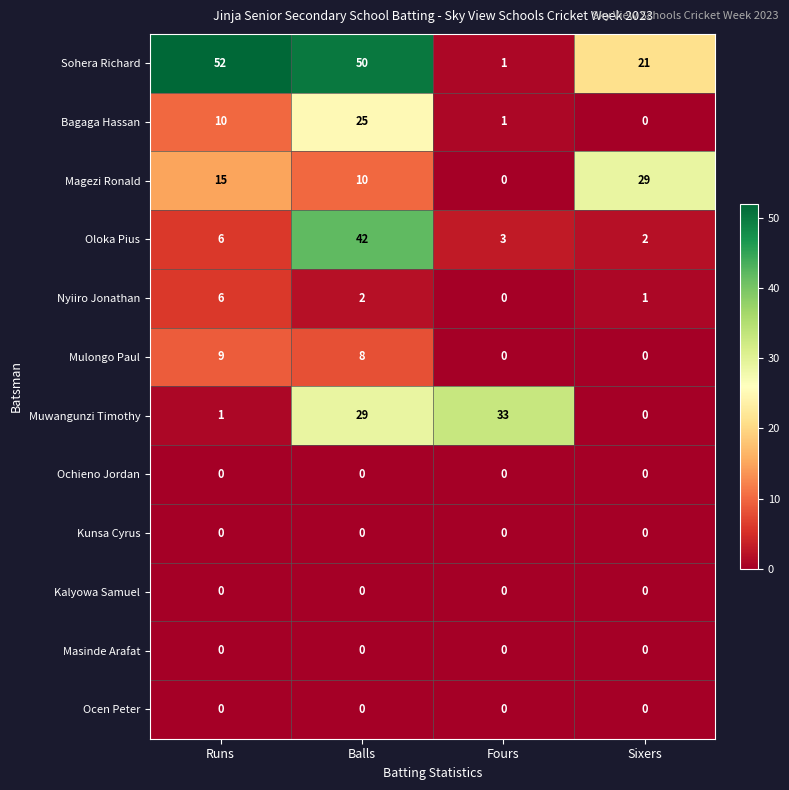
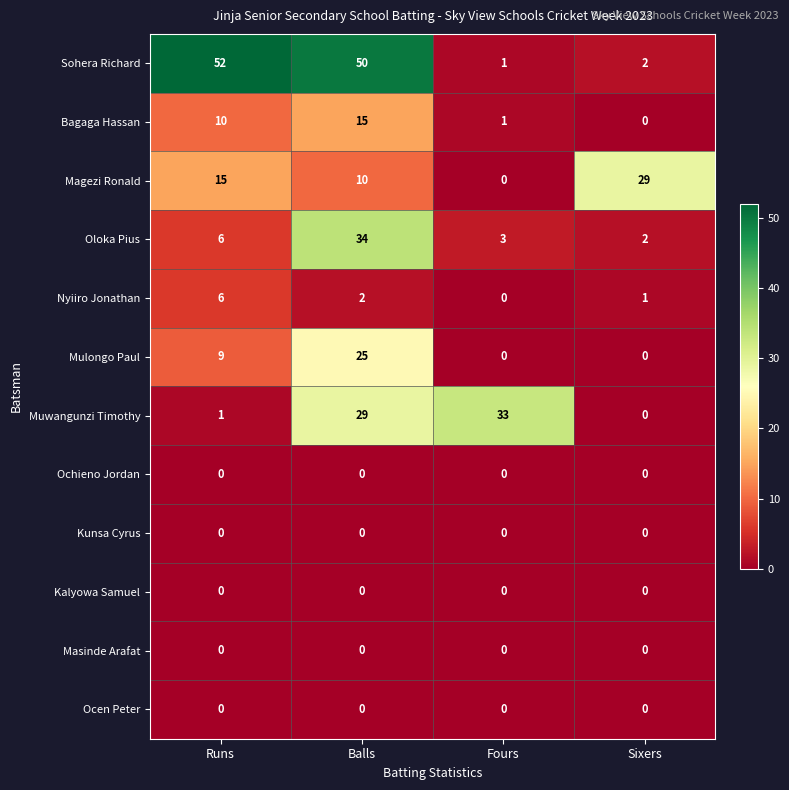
Sohera Richard, Sixers: 21 -> 2
Bagaga Hassan, Balls: 25 -> 15
Oloka Pius, Balls: 42 -> 34
Mulongo Paul, Balls: 8 -> 25
